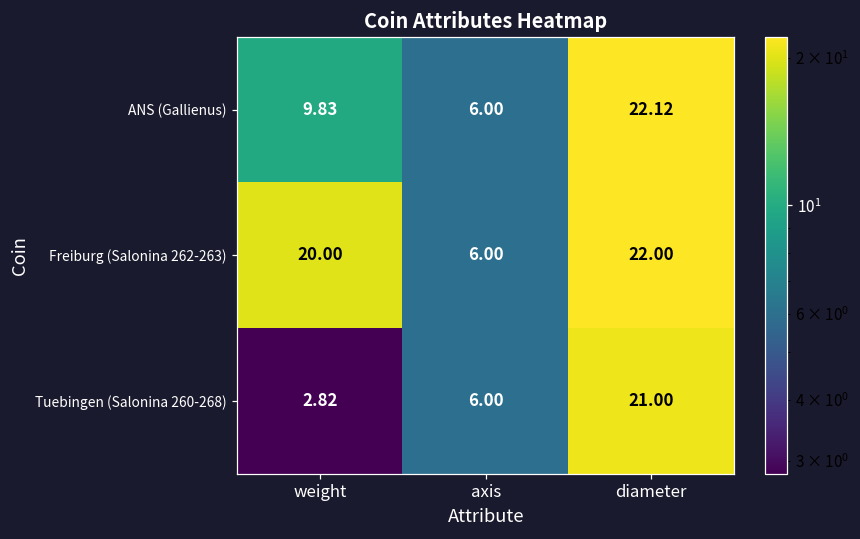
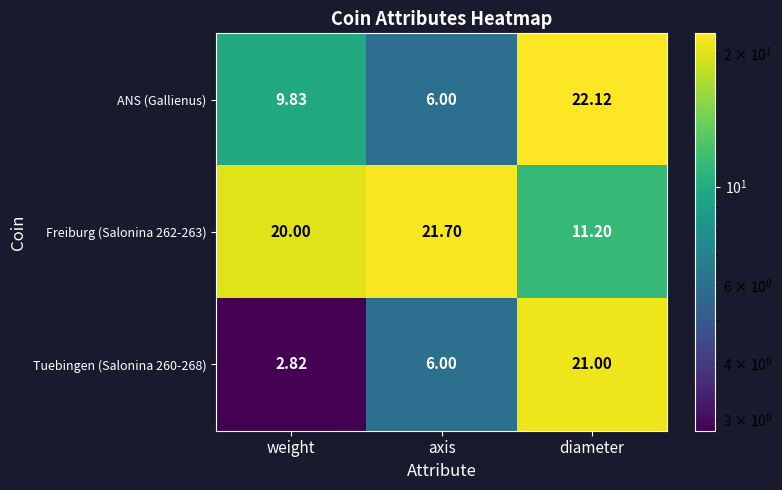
Freiburg (Salonina 262-263), axis: 6.00 -> 21.70
Freiburg (Salonina 262-263), diameter: 22.00 -> 11.20
